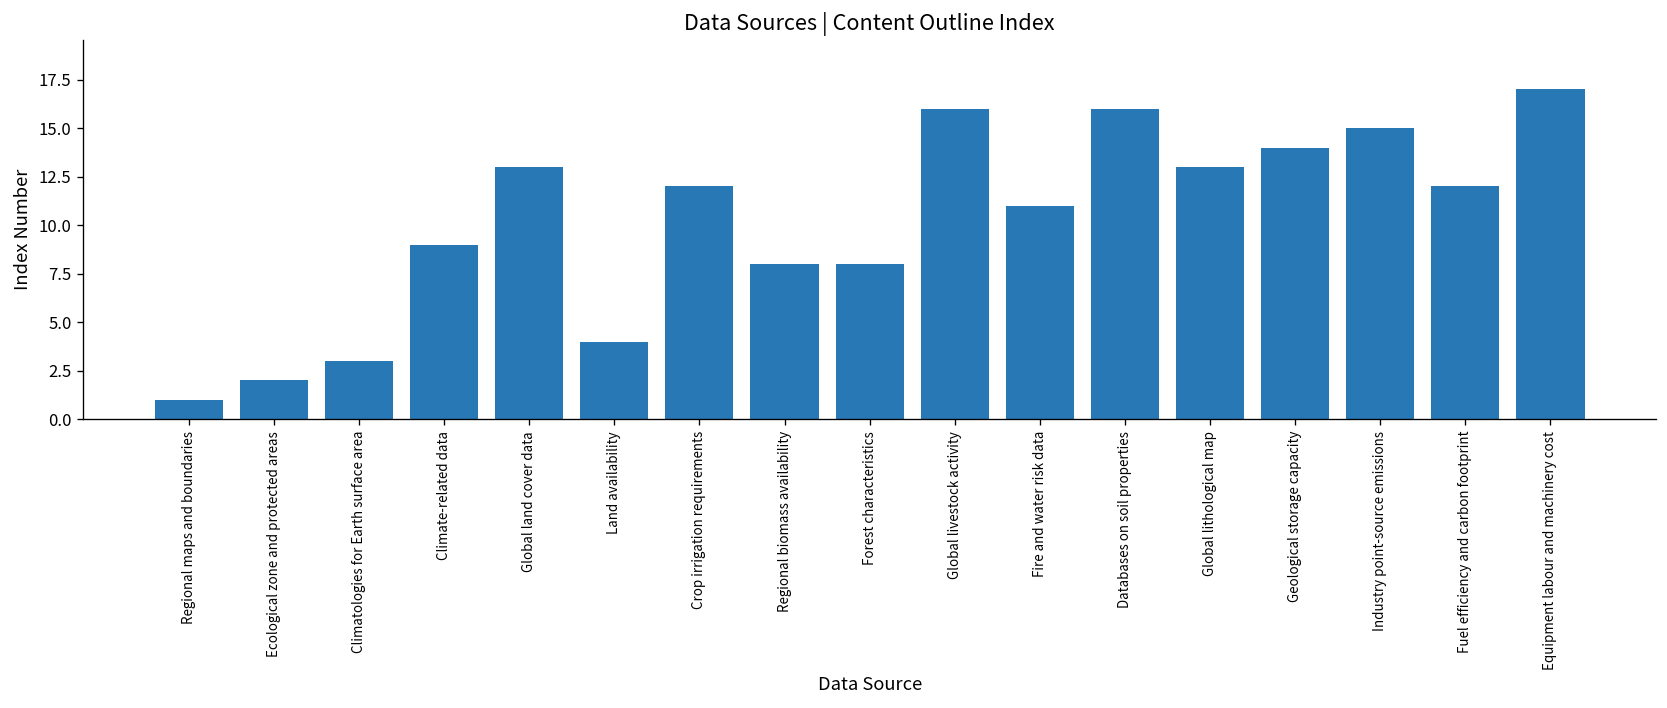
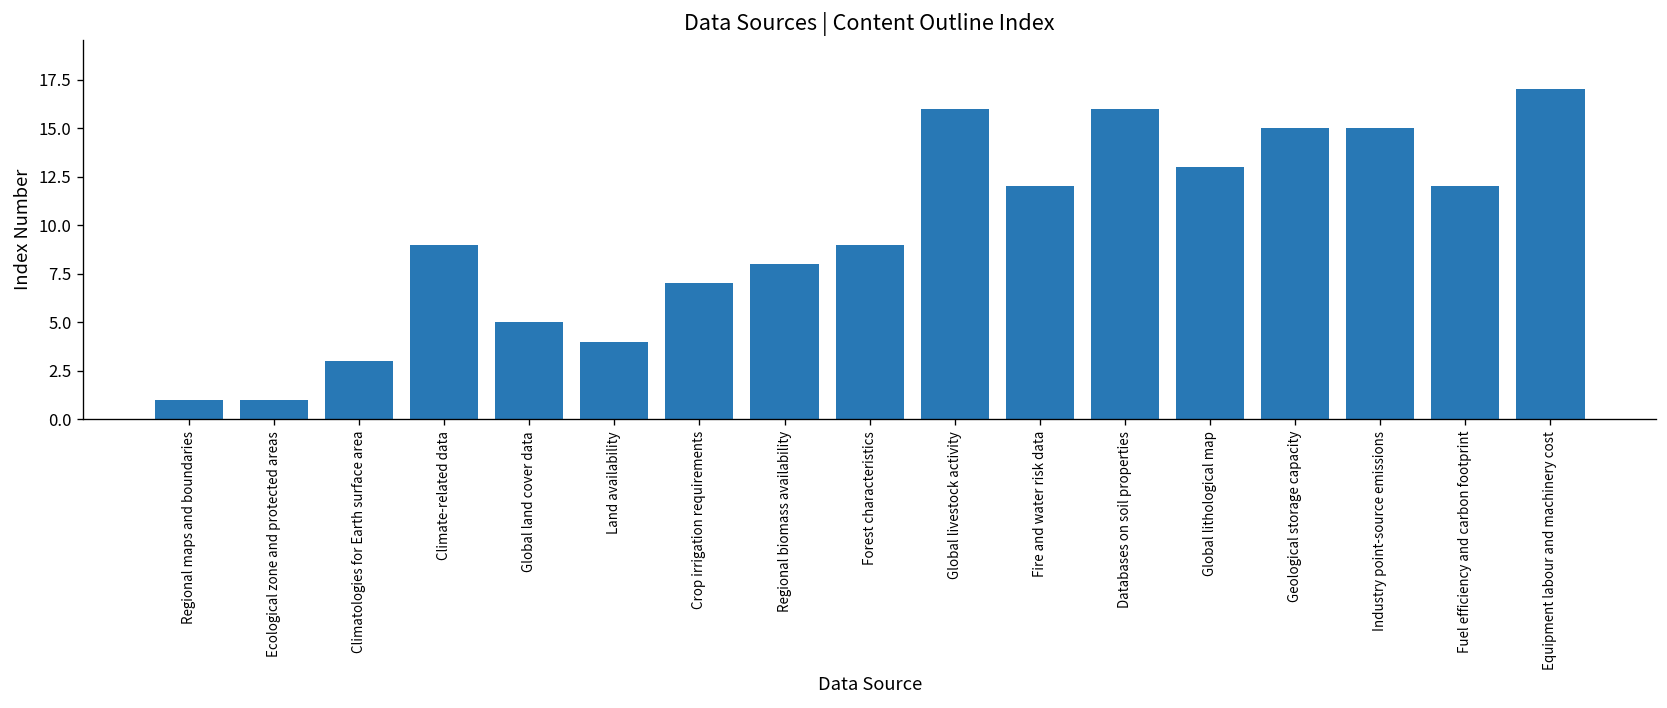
Ecological zone and protected areas: 2 -> 1
Global land cover data: 13 -> 5
Crop irrigation requirements: 12 -> 7
Forest characteristics: 8 -> 9
Fire and water risk data: 11 -> 12
Geological storage capacity: 14 -> 15
